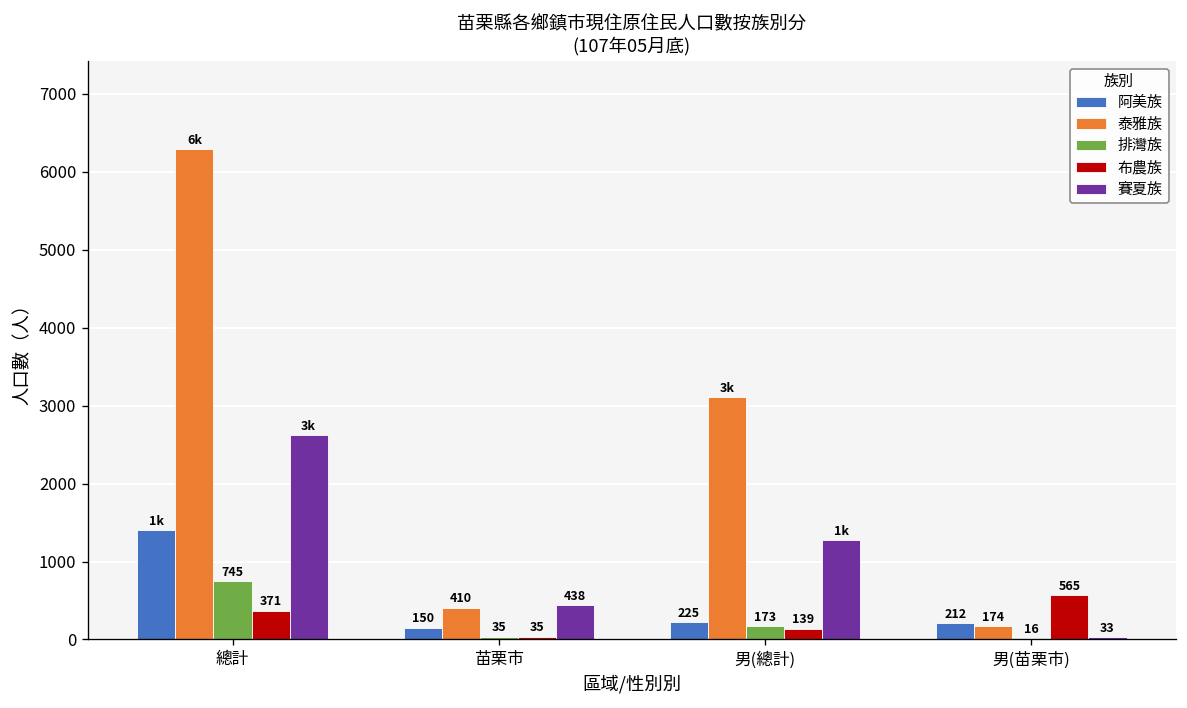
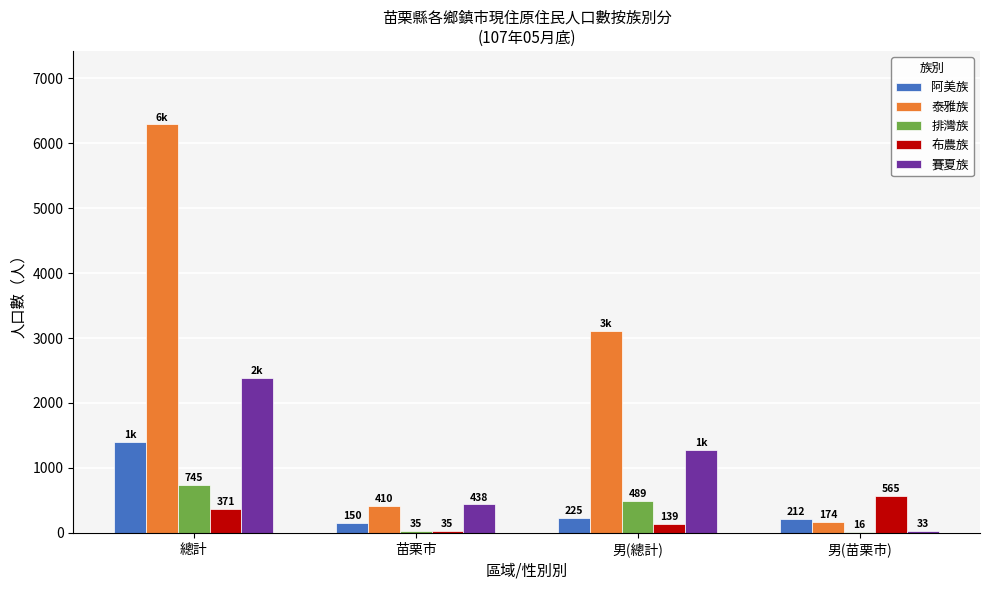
賽夏族, 總計: 3k -> 2k
排灣族, 男(總計): 173 -> 489
